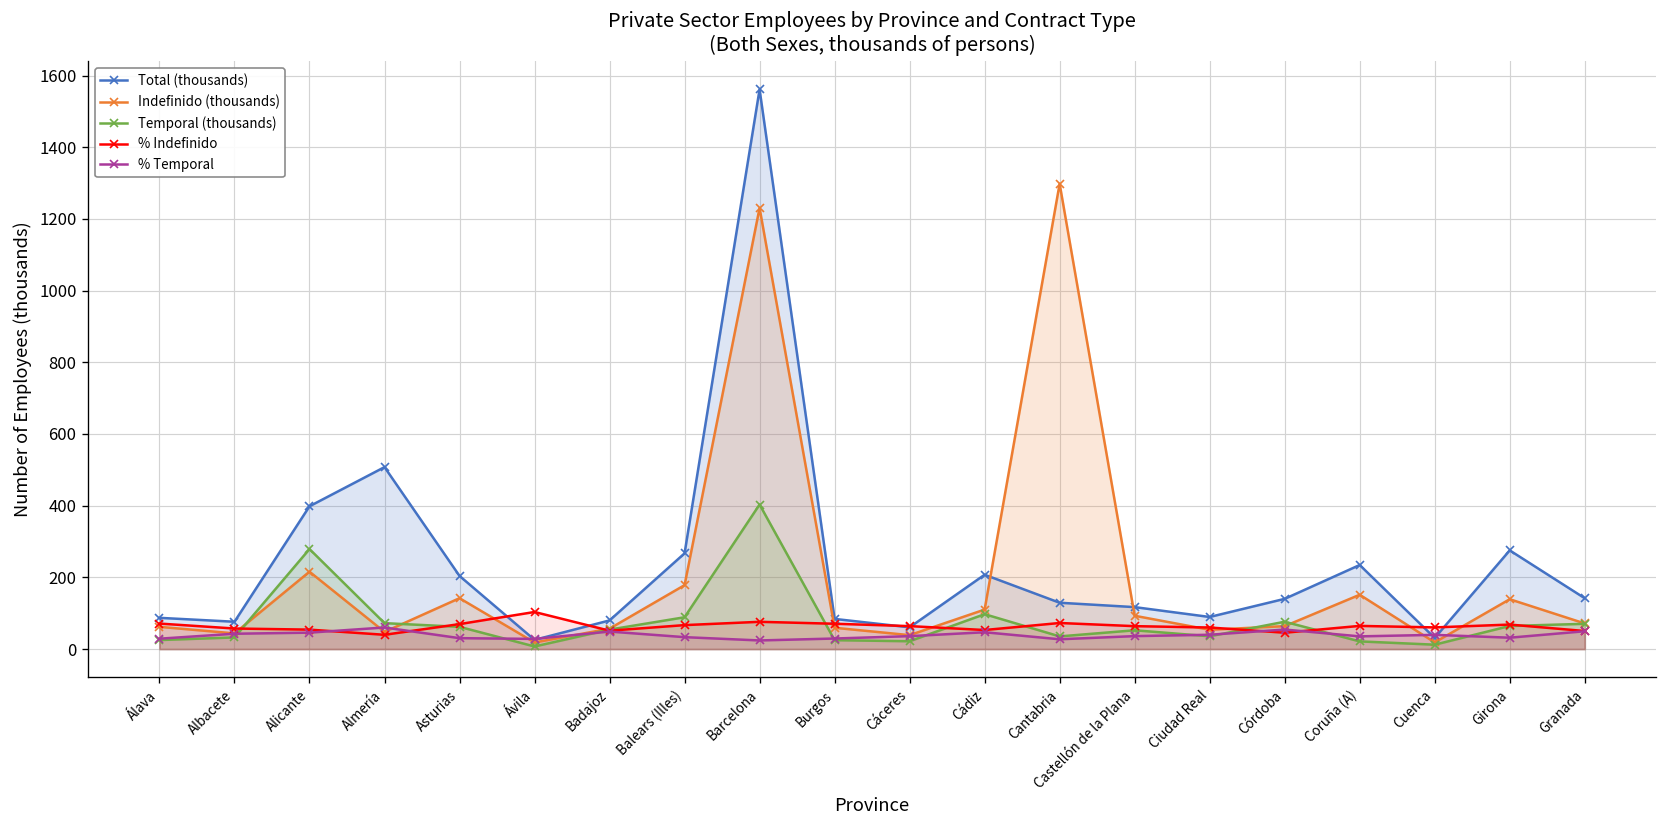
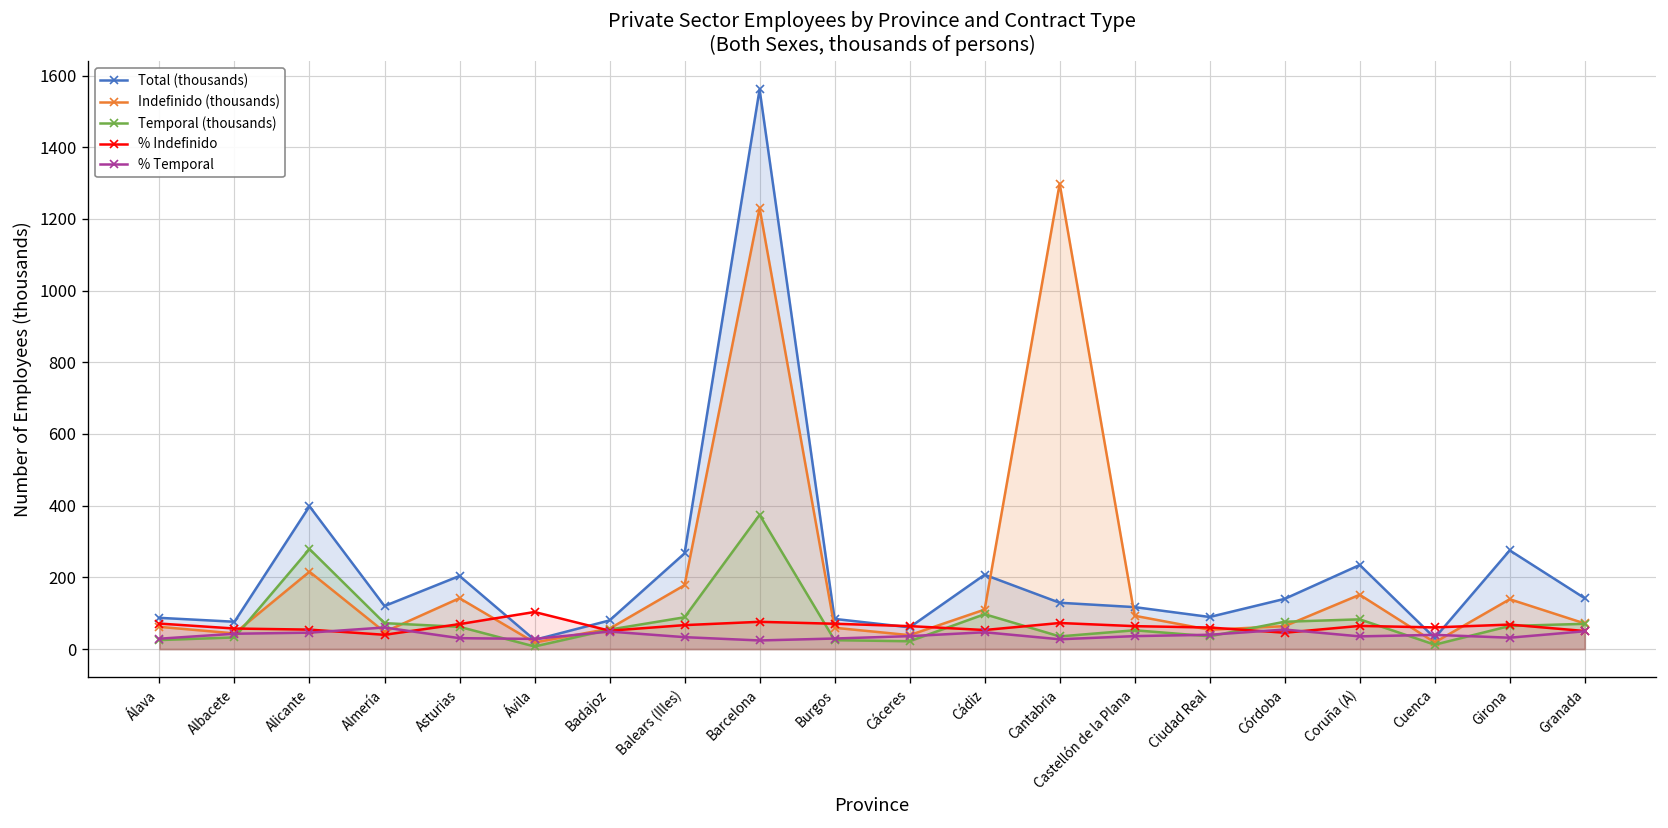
Total (thousands), Almería: 510 -> 120
Temporal (thousands), Barcelona: 400 -> 370
Temporal (thousands), Coruña (A): 20 -> 80
